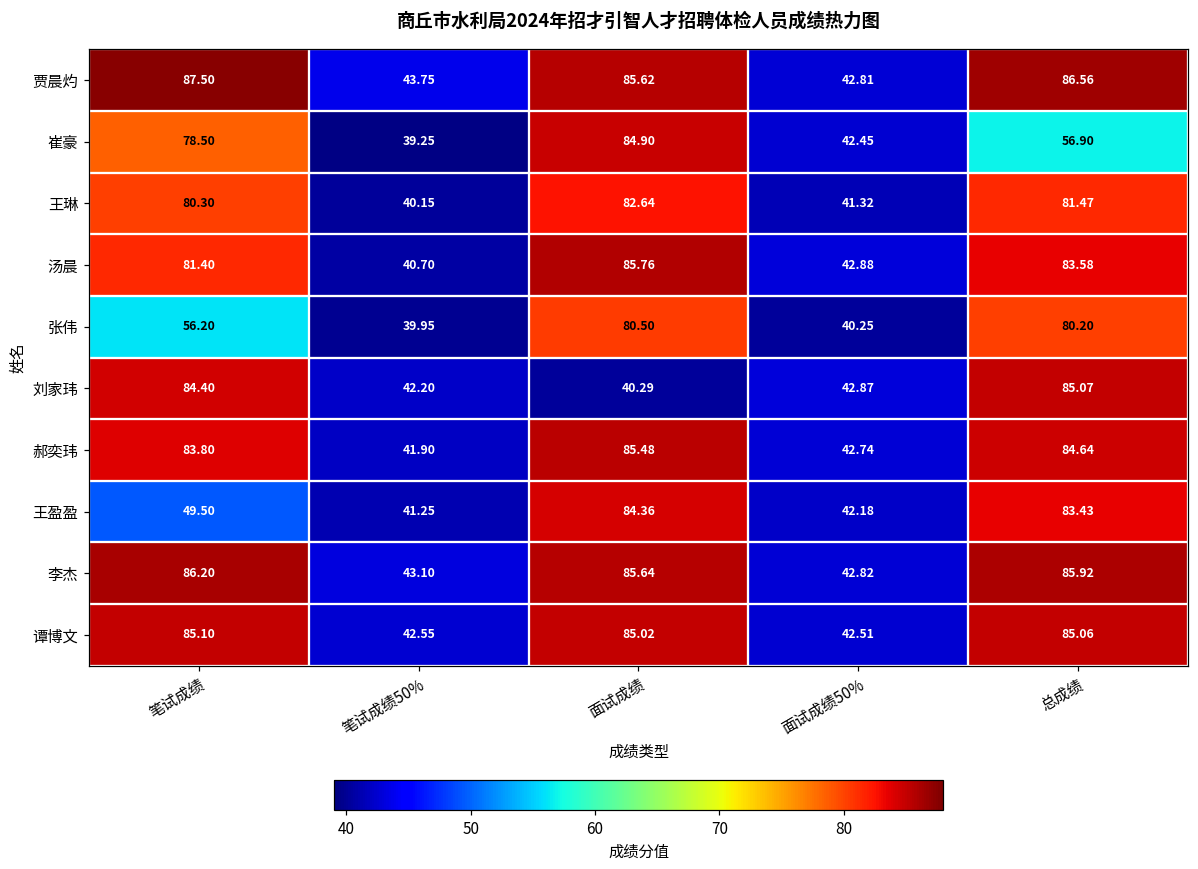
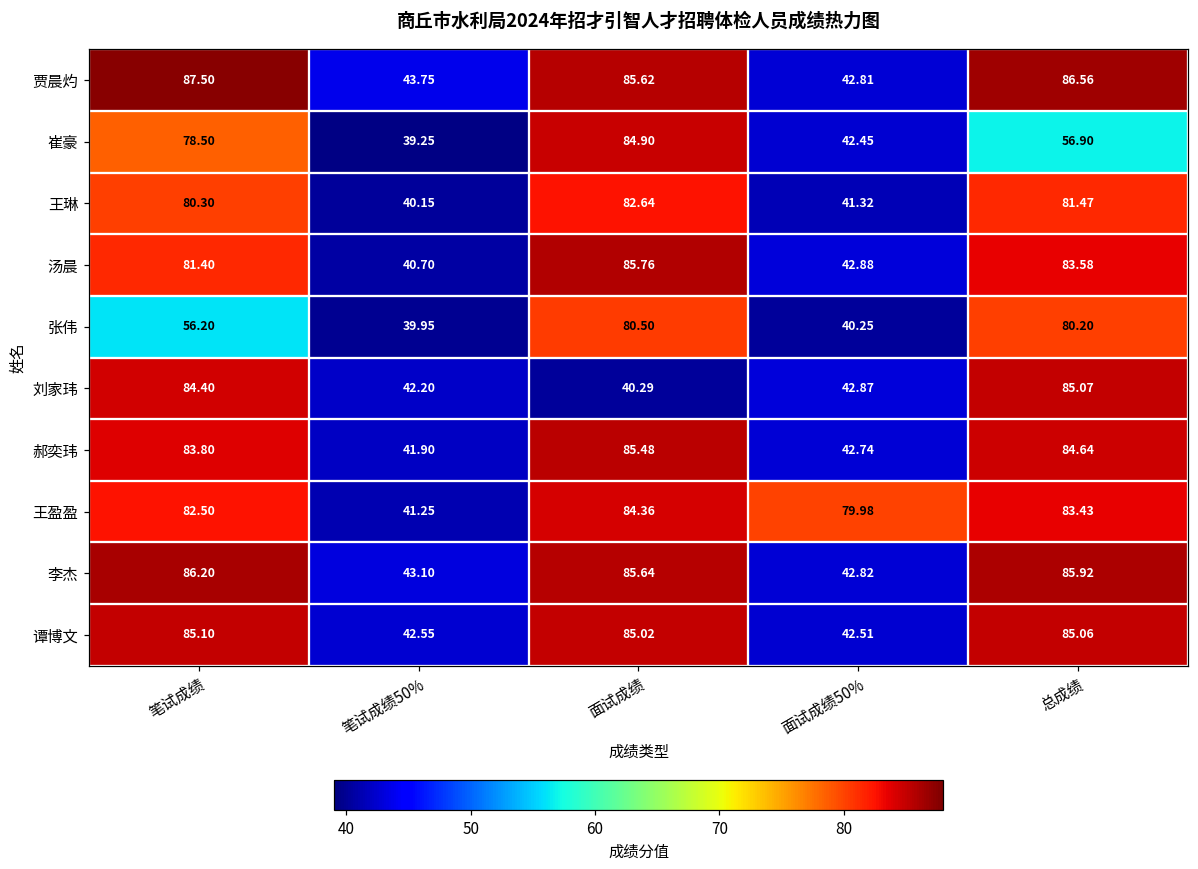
王盈盈, 笔试成绩: 49.50 -> 82.50
王盈盈, 面试成绩50%: 42.18 -> 79.98
